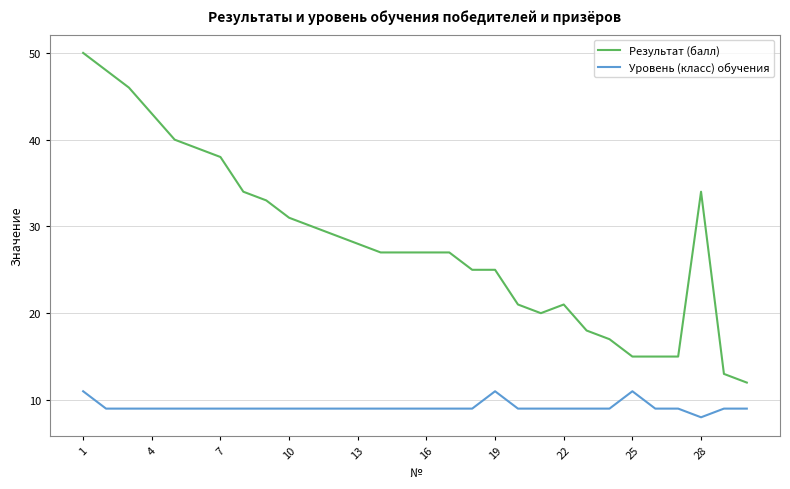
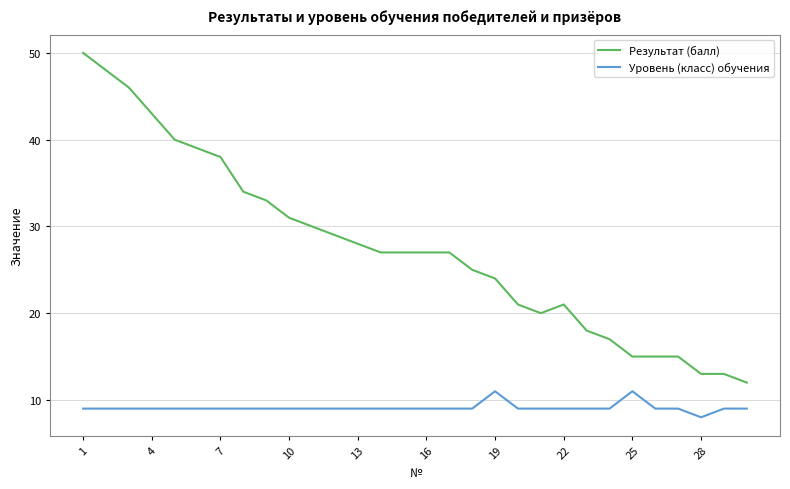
Уровень (класс) обучения, 1: 11 -> 9
Результат (балл), 19: 25 -> 24
Результат (балл), 28: 34 -> 13
